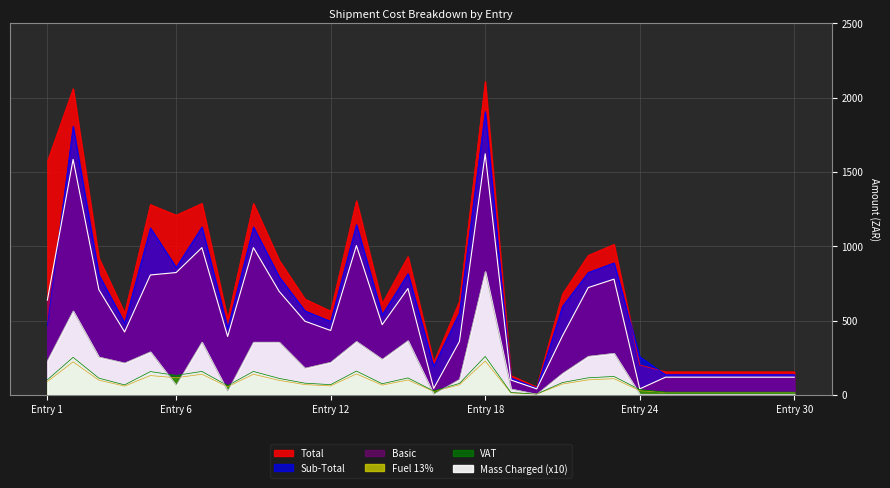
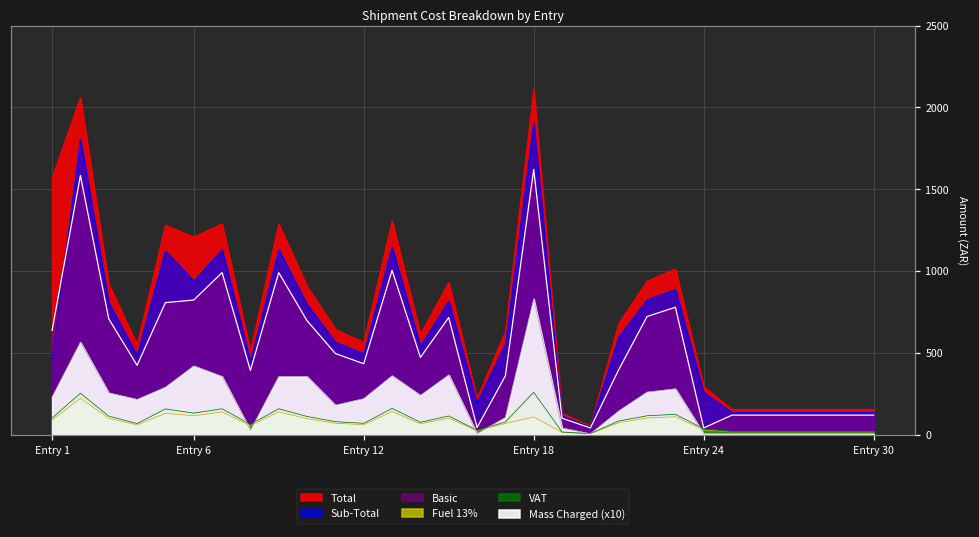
Sub-Total, Entry 6: 860 -> 940
Mass Charged (x10), Entry 6: 70 -> 420
Fuel 13%, Entry 18: 230 -> 110
Total, Entry 24: 200 -> 290
